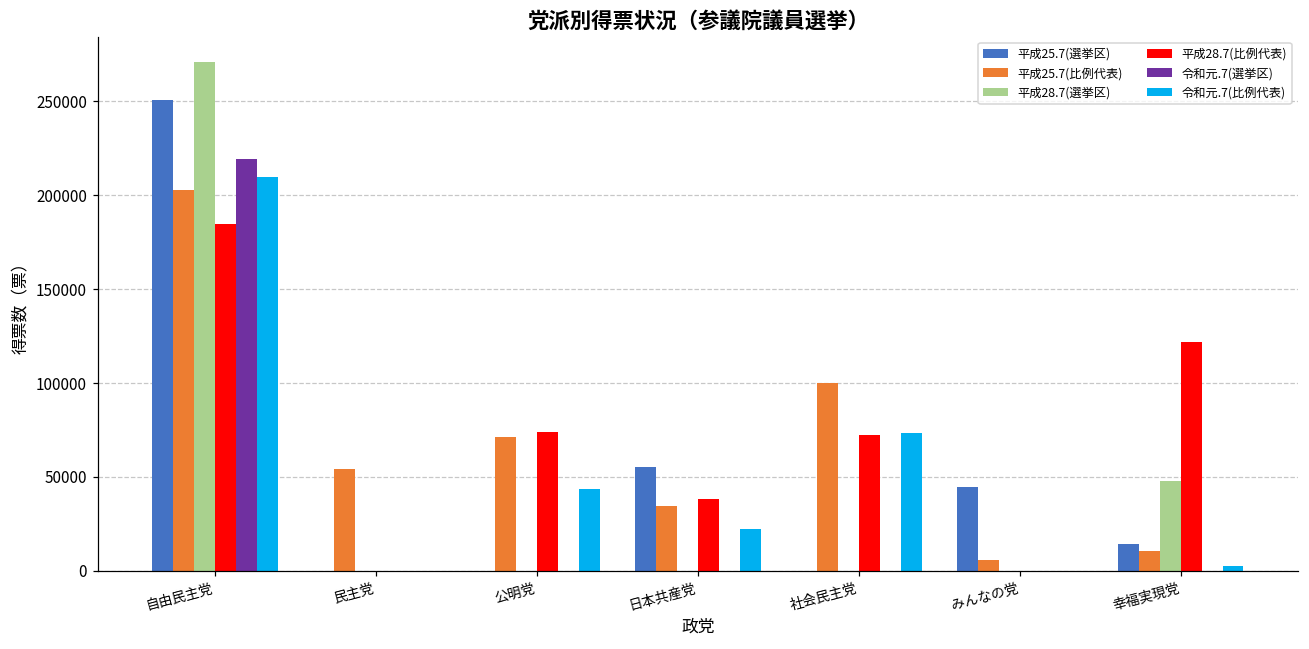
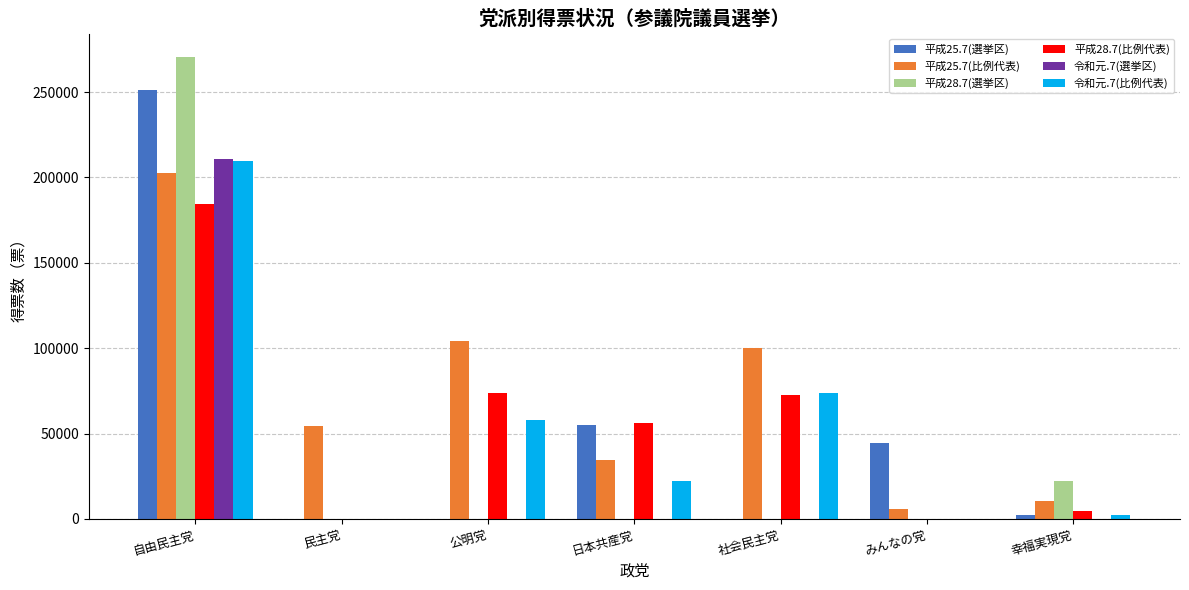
令和元.7(選挙区), 自由民主党: 219000 -> 211000
平成25.7(比例代表), 公明党: 71000 -> 104000
令和元.7(比例代表), 公明党: 43000 -> 58000
平成28.7(比例代表), 日本共産党: 38000 -> 56000
平成25.7(選挙区), 幸福実現党: 14000 -> 3000
平成28.7(選挙区), 幸福実現党: 48000 -> 22000
平成28.7(比例代表), 幸福実現党: 122000 -> 5000
